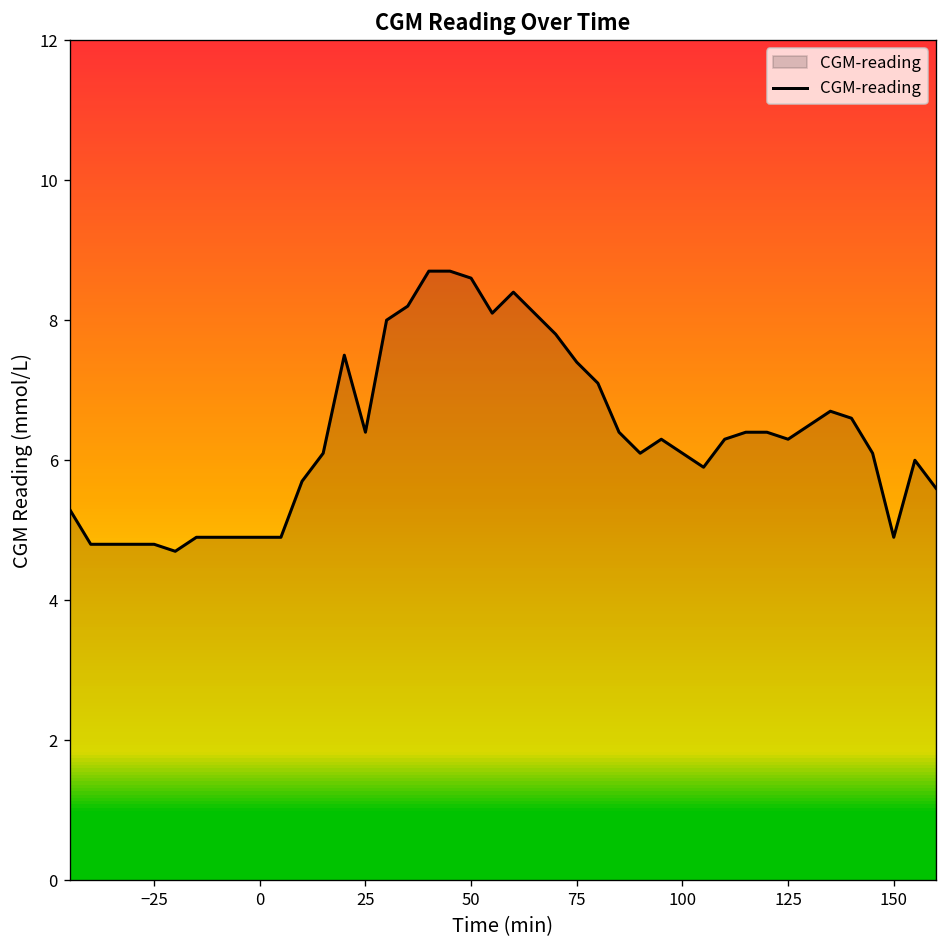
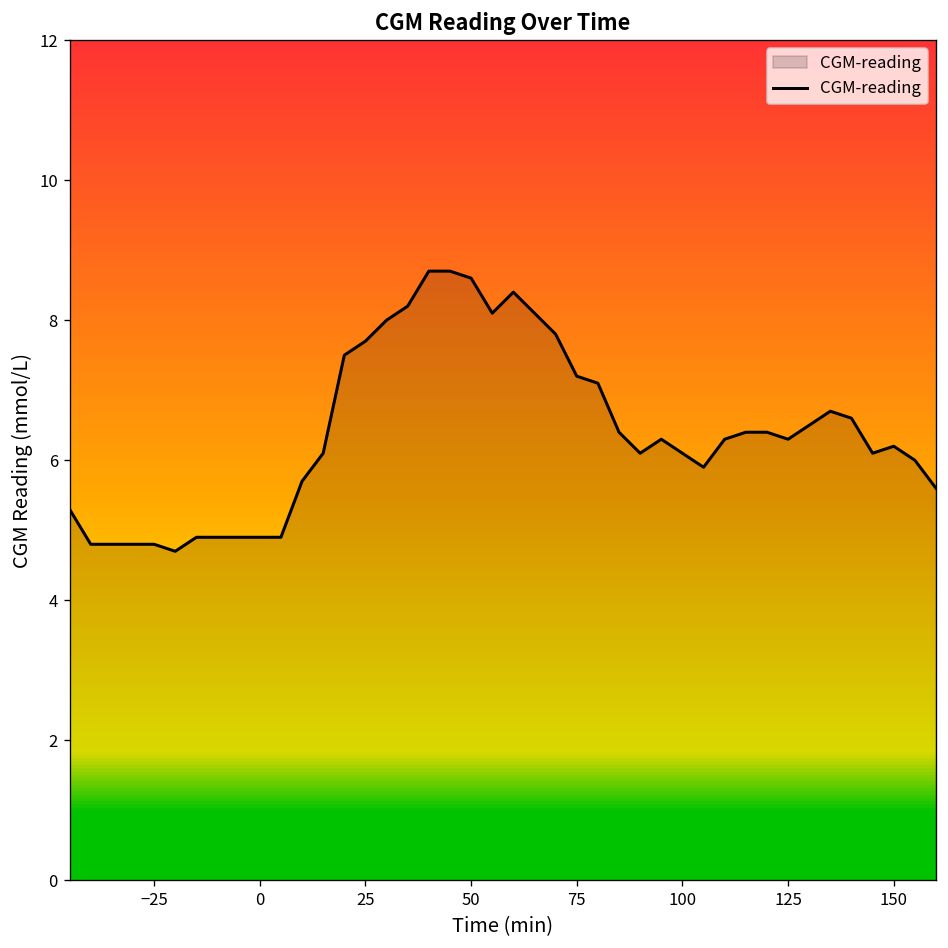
25: 6.4 -> 7.7
75: 7.4 -> 7.2
150: 4.9 -> 6.2
